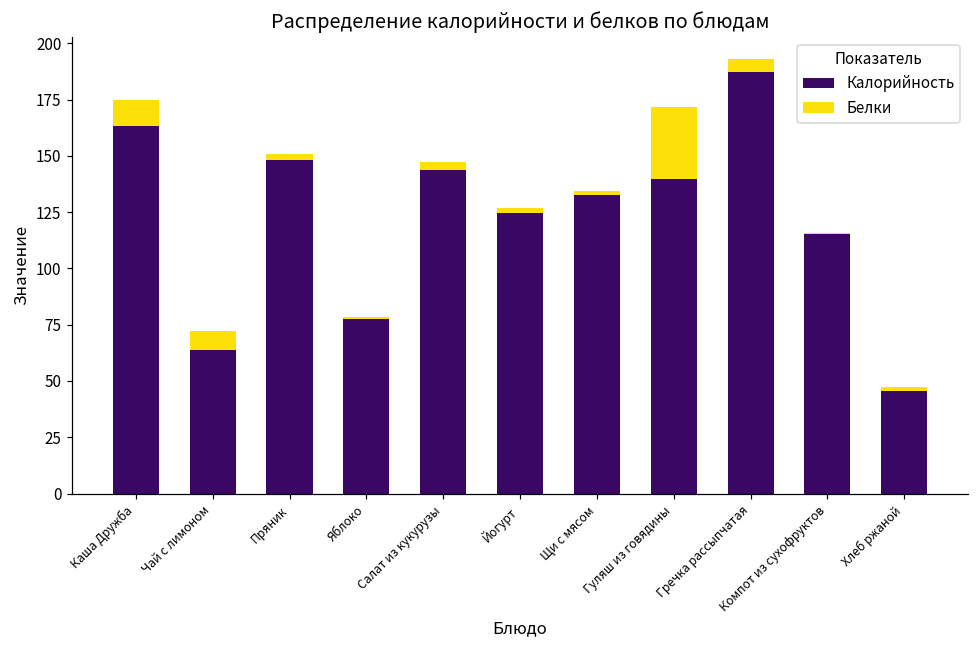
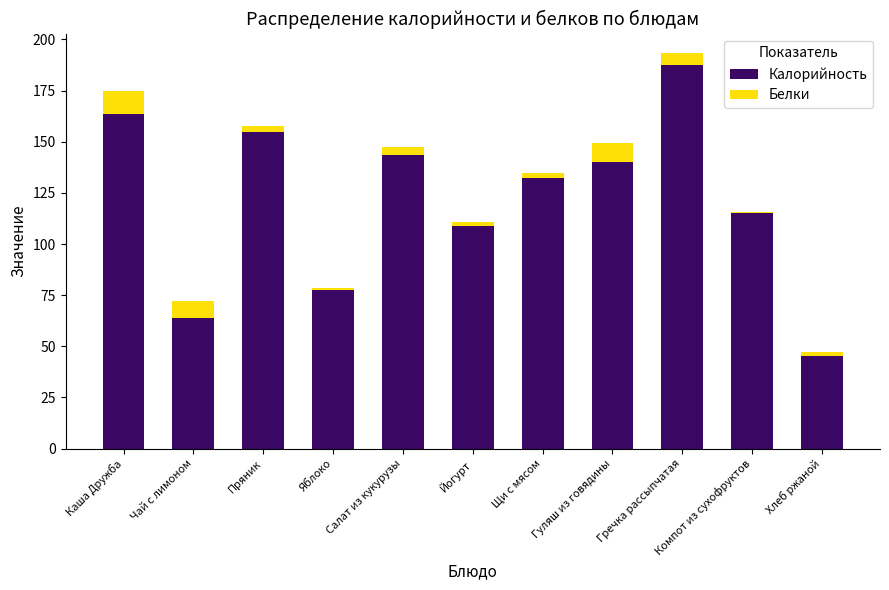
Калорийность, Пряник: 148 -> 155
Калорийность, Йогурт: 125 -> 109
Белки, Гуляш из говядины: 32 -> 10
